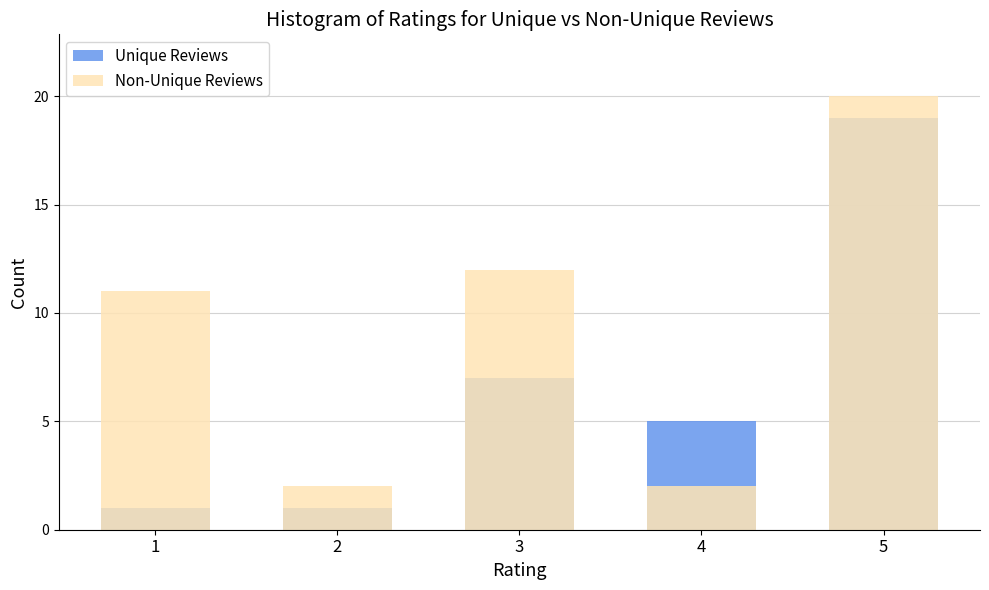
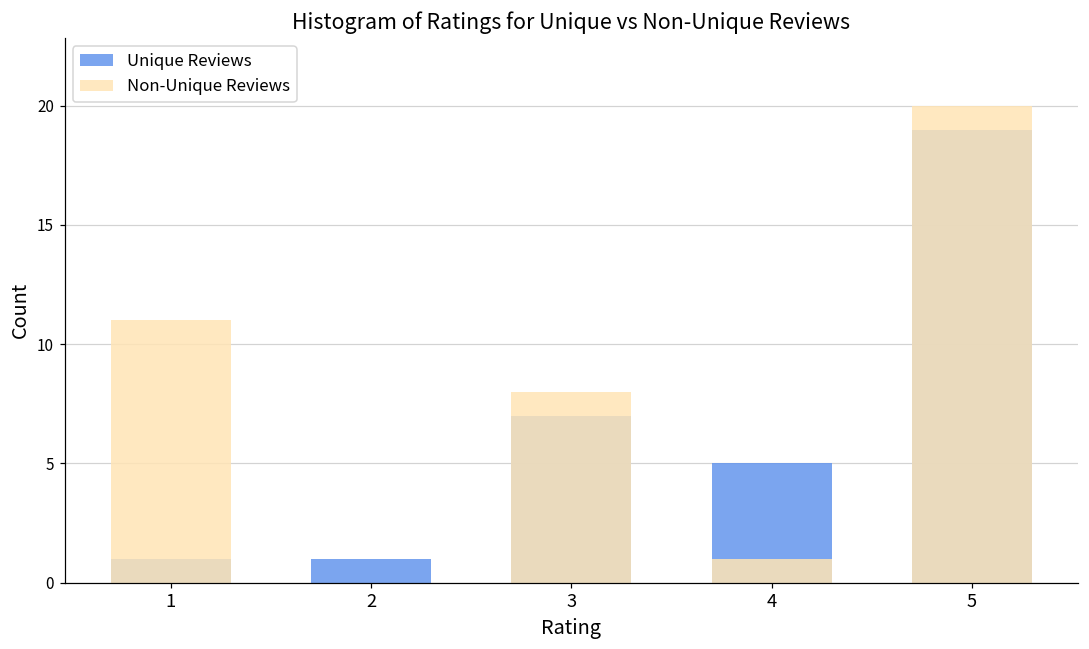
Non-Unique Reviews, 2: 2 -> 0
Non-Unique Reviews, 3: 12 -> 8
Non-Unique Reviews, 4: 2 -> 1
